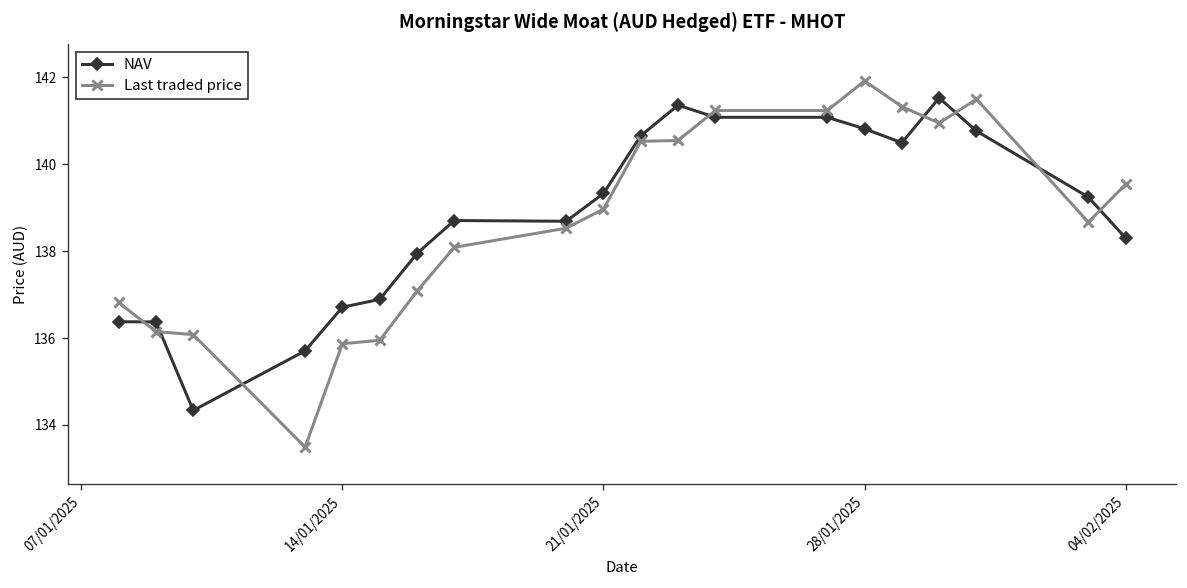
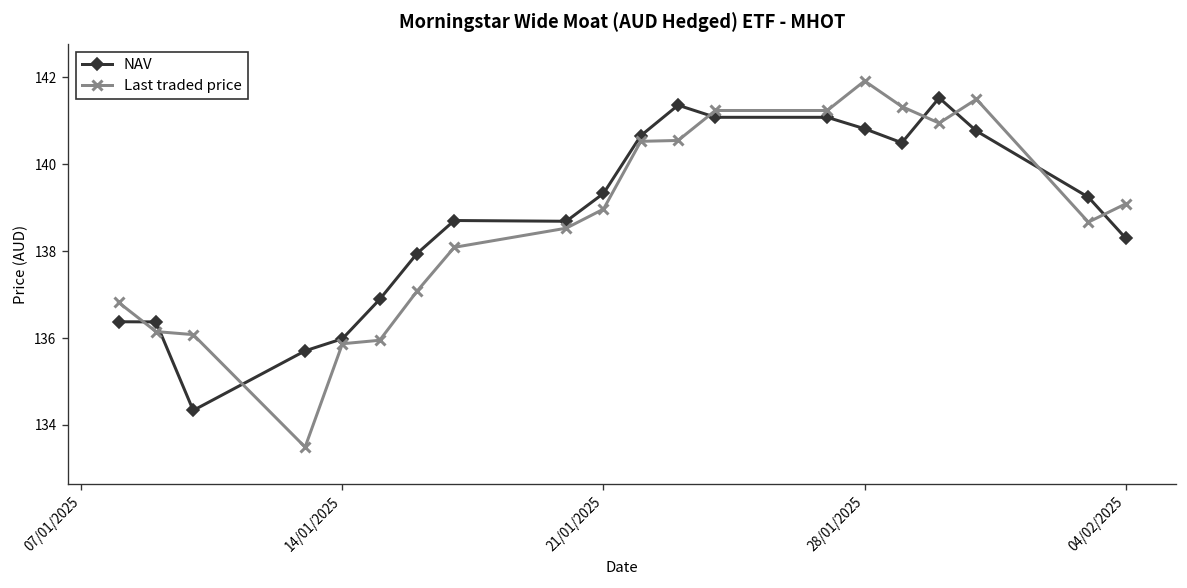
NAV, 14/01/2025: 136.7 -> 136.0
Last traded price, 04/02/2025: 139.5 -> 139.1
